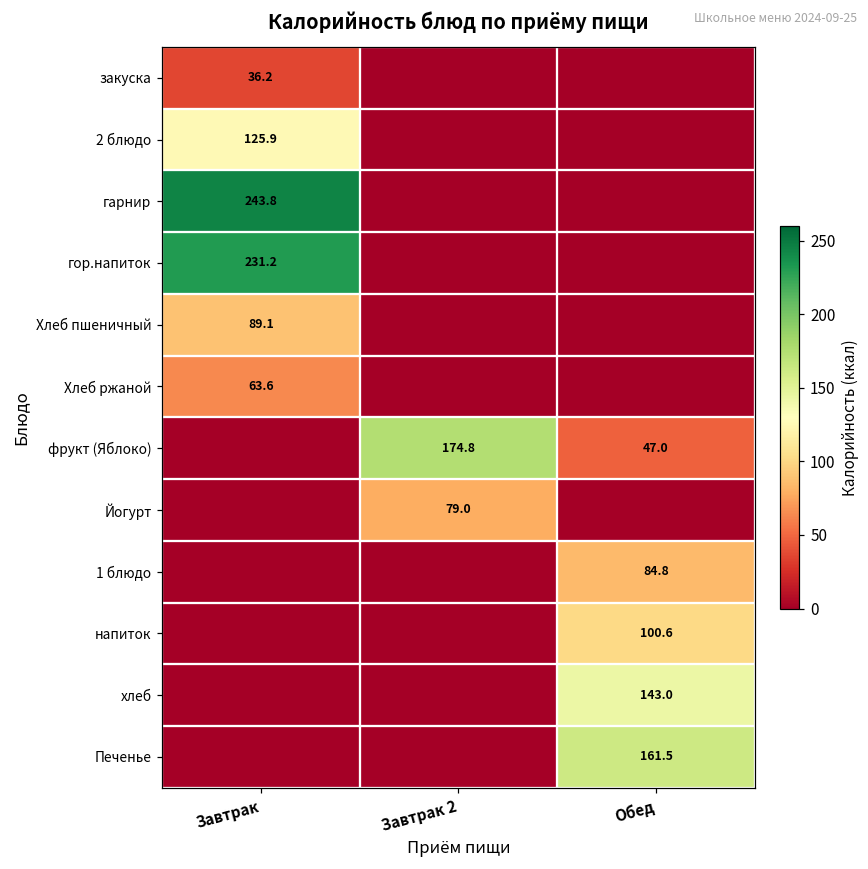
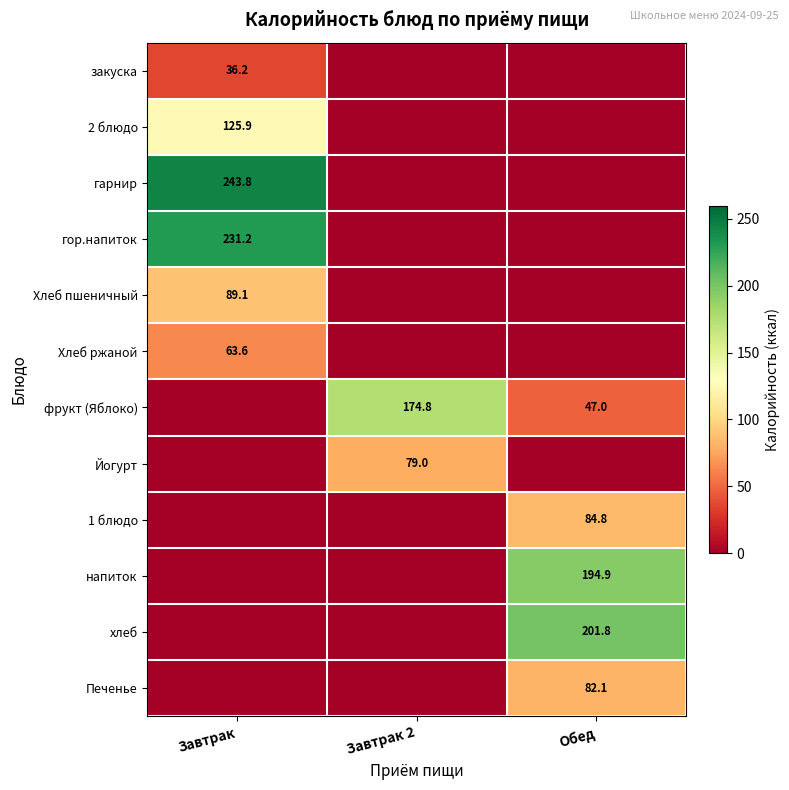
напиток, Обед: 100.6 -> 194.9
хлеб, Обед: 143.0 -> 201.8
Печенье, Обед: 161.5 -> 82.1
